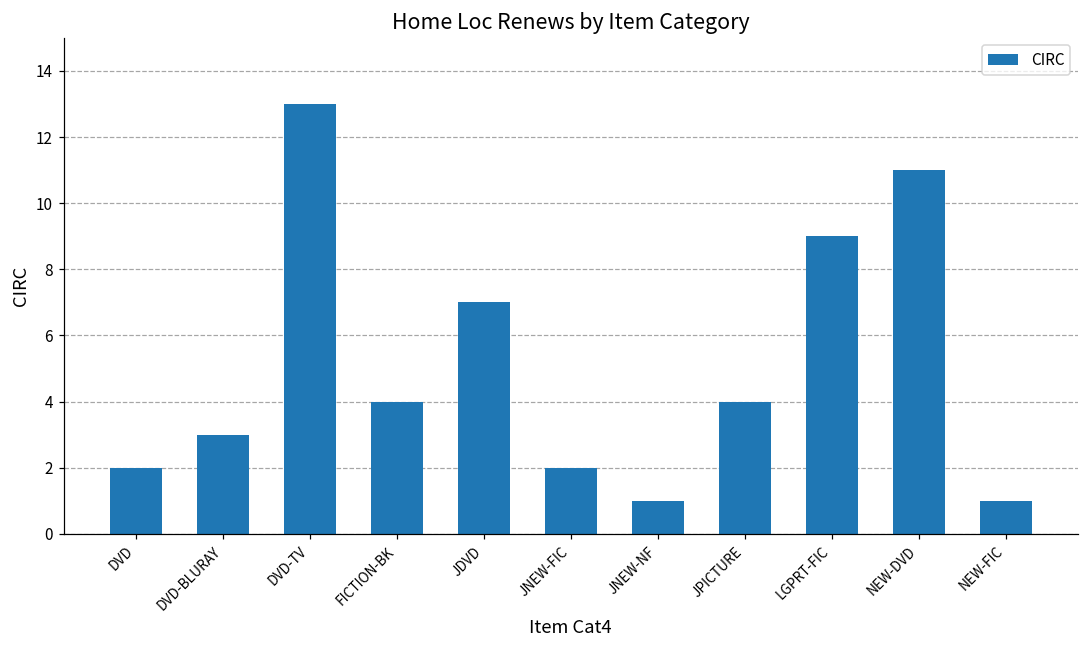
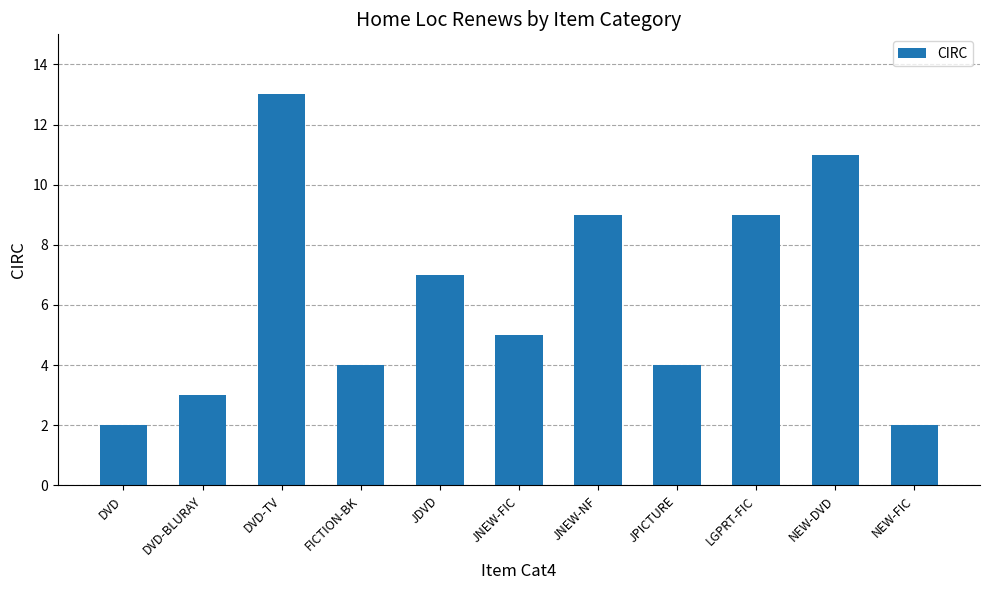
JNEW-FIC: 2 -> 5
JNEW-NF: 1 -> 9
NEW-FIC: 1 -> 2
